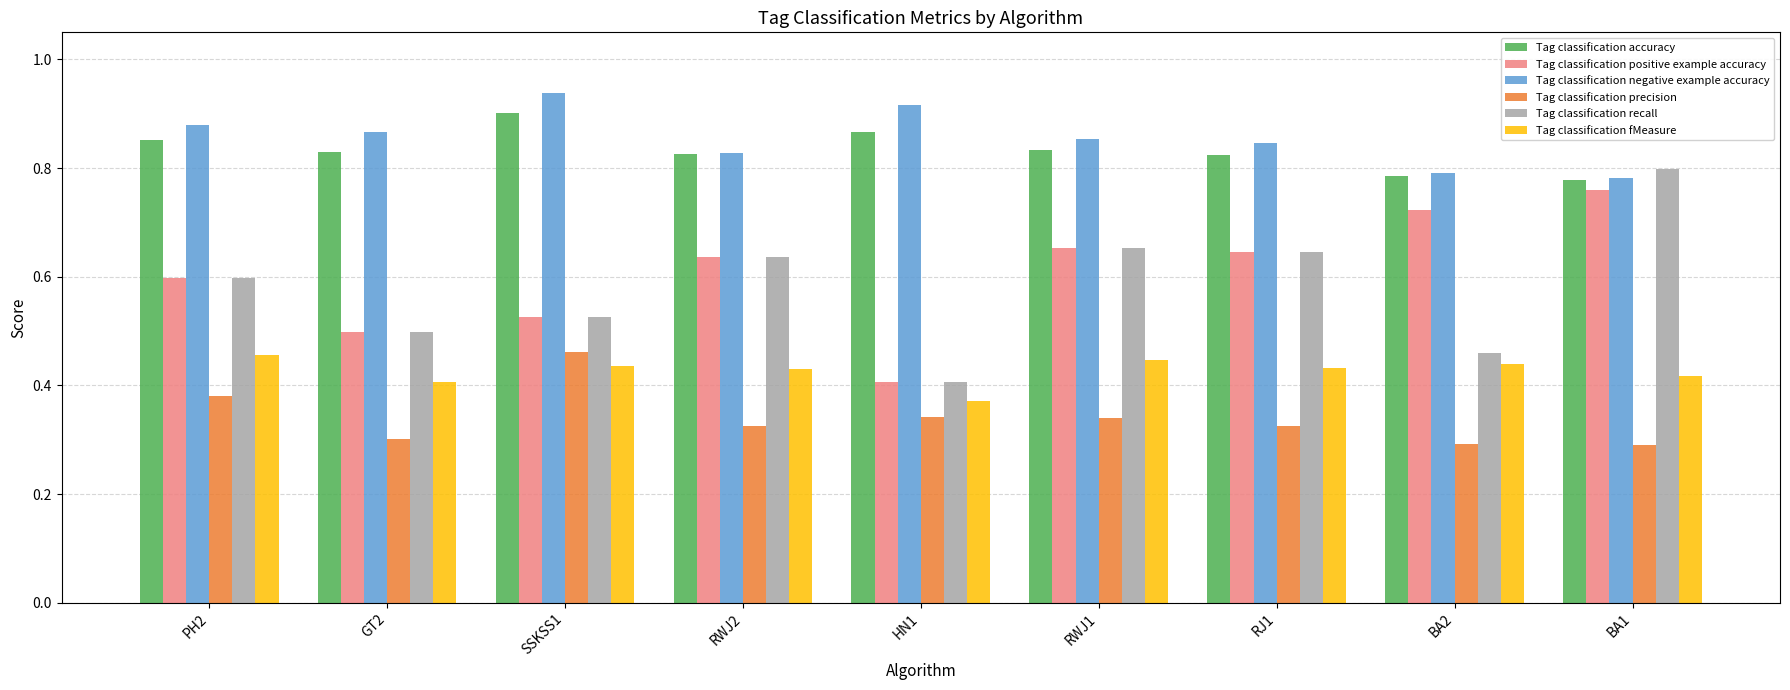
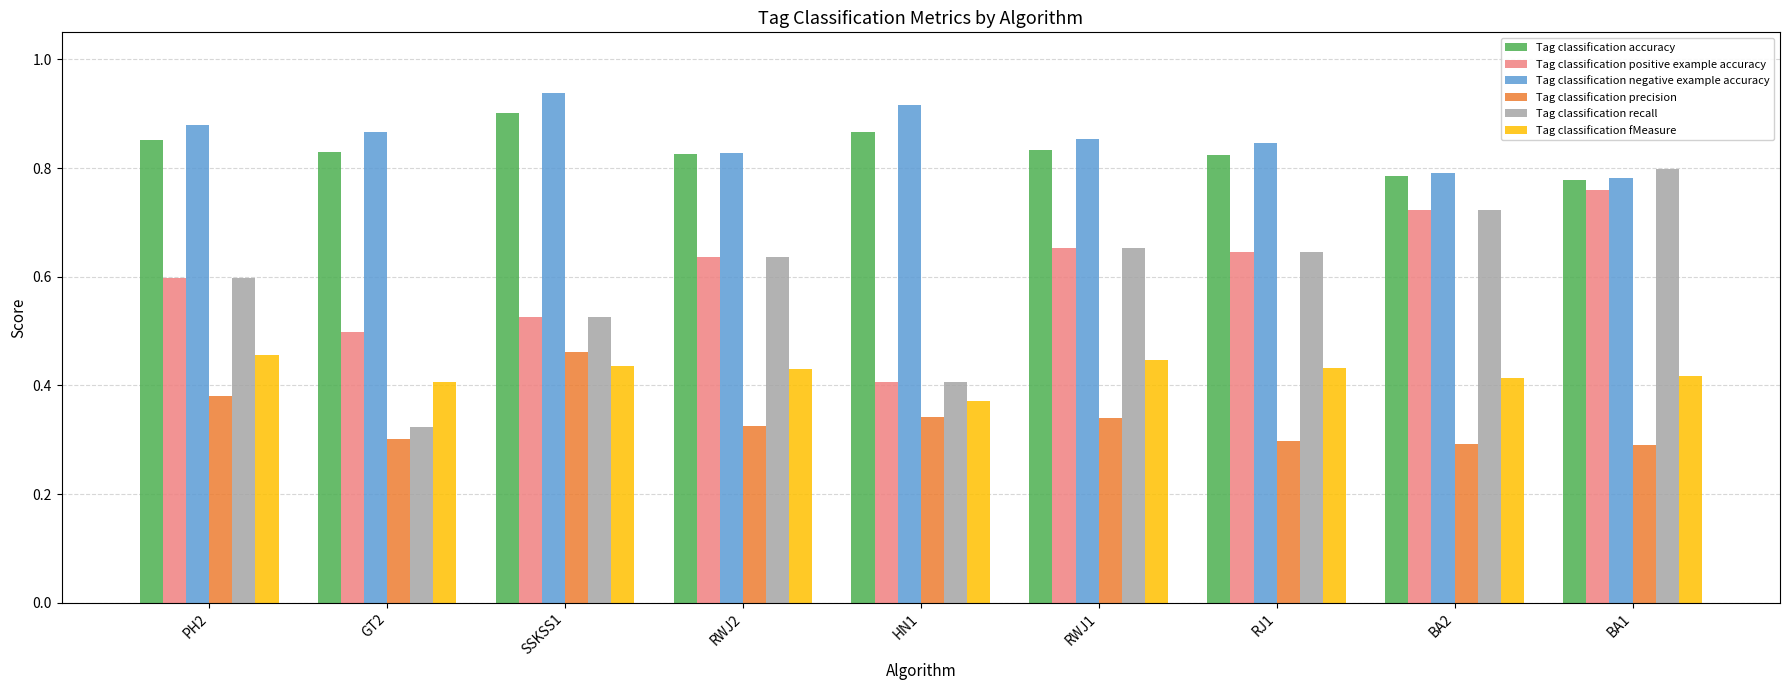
Tag classification recall, GT2: 0.50 -> 0.32
Tag classification precision, RJ1: 0.32 -> 0.30
Tag classification recall, BA2: 0.46 -> 0.72
Tag classification fMeasure, BA2: 0.44 -> 0.41
